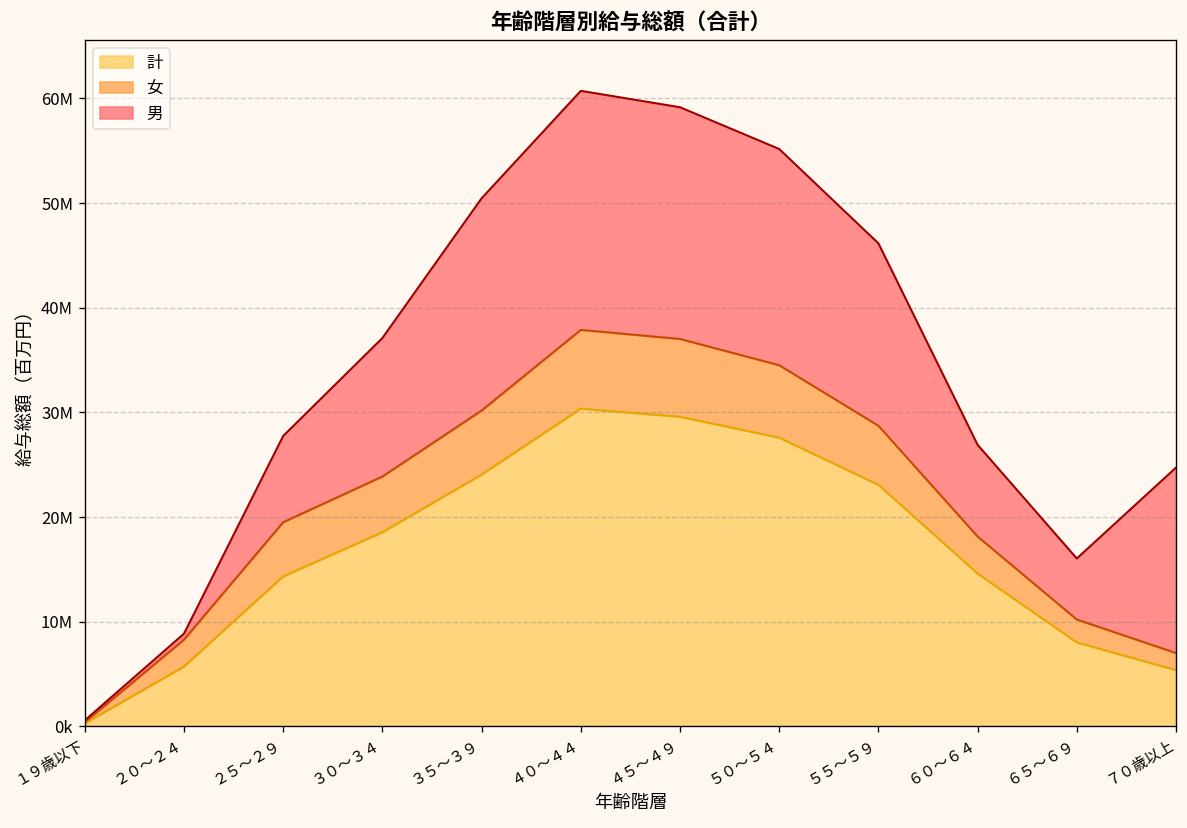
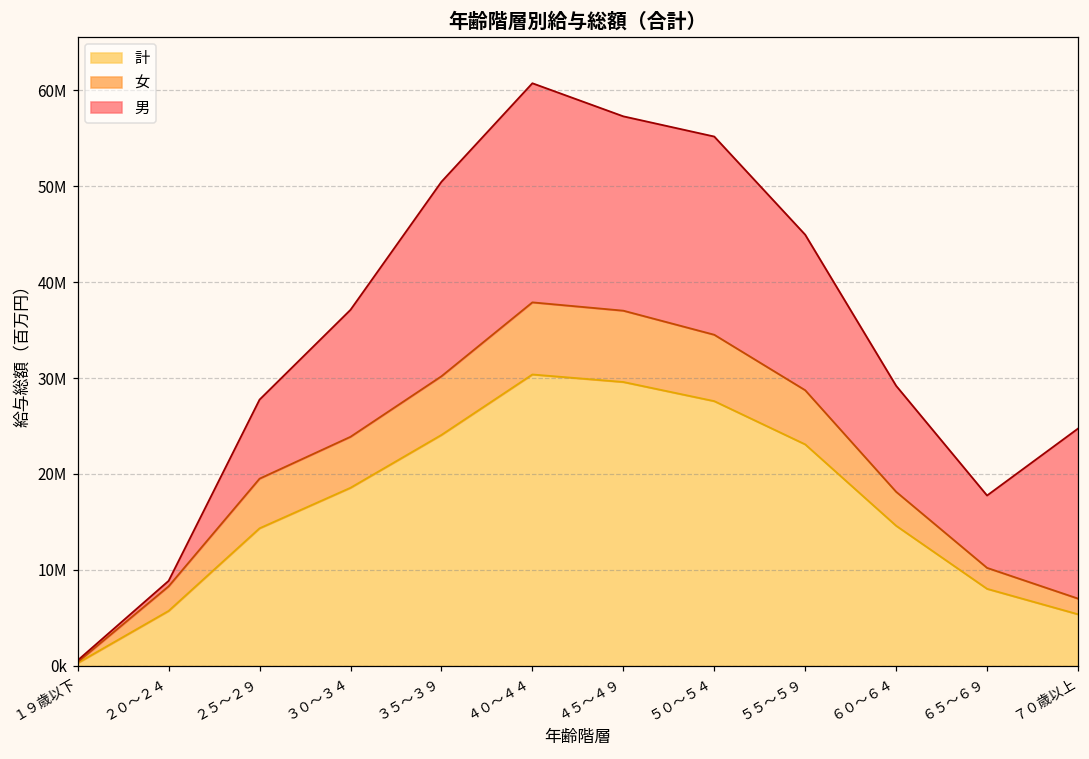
男, ４５～４９: 22000000 -> 20000000
男, ５５～５９: 17000000 -> 16000000
男, ６０～６４: 9000000 -> 11000000
男, ６５～６９: 6000000 -> 8000000
